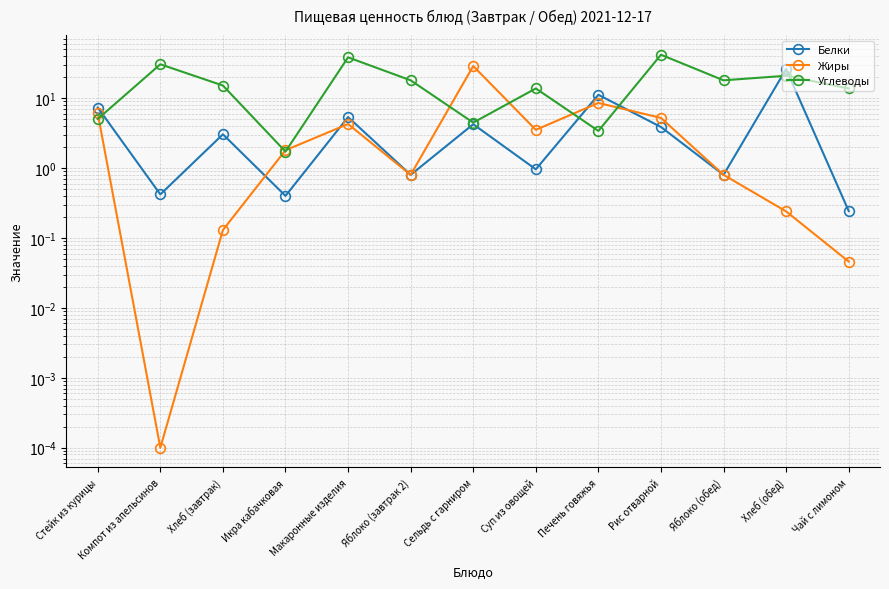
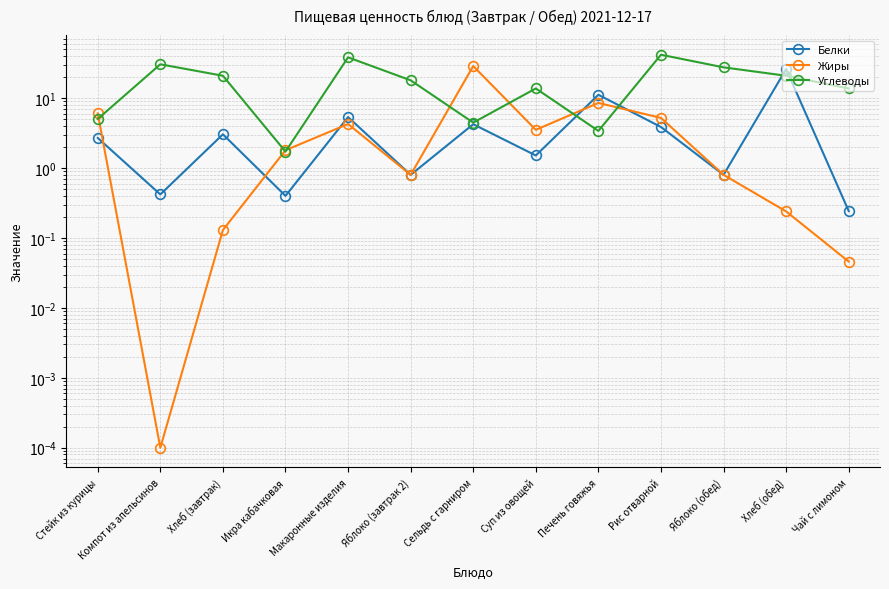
Белки, Стейк из курицы: 7 -> 2.7
Углеводы, Хлеб (завтрак): 15 -> 21
Белки, Суп из овощей: 1.0 -> 1.5
Углеводы, Яблоко (обед): 18 -> 28
